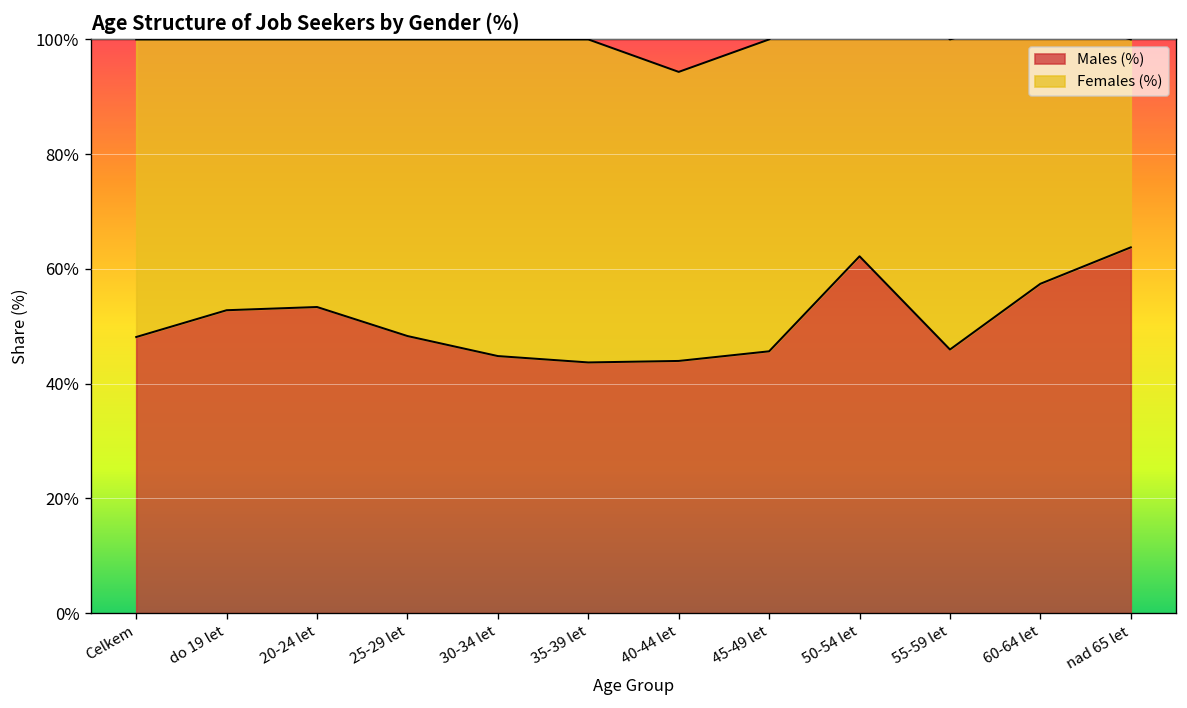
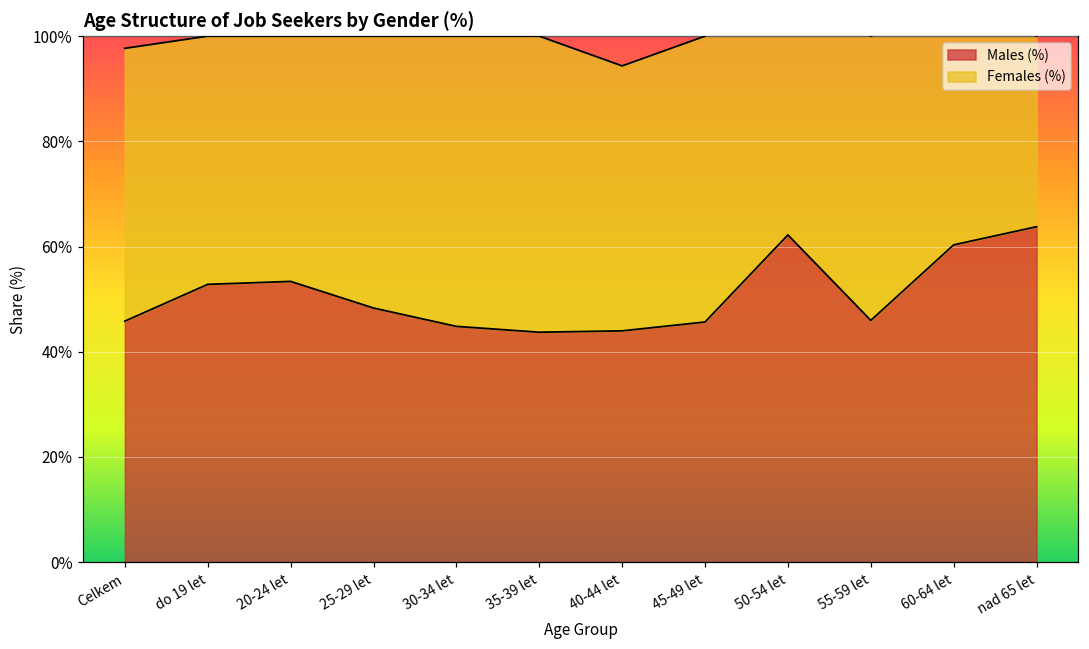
Males (%), Celkem: 48% -> 46%
Males (%), 60-64 let: 57% -> 60%
